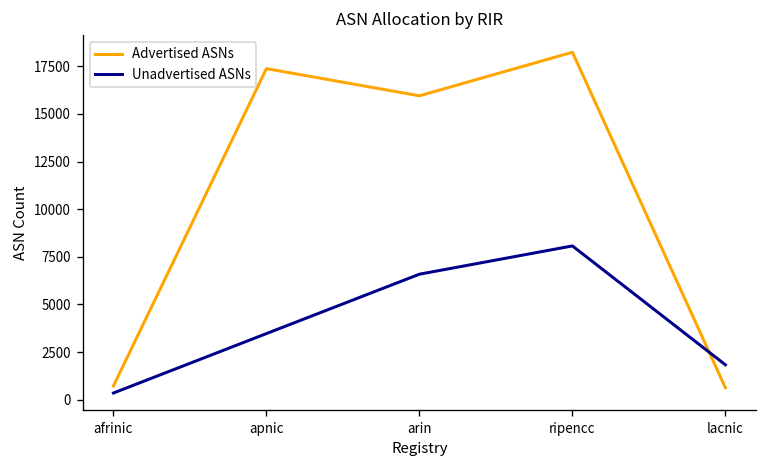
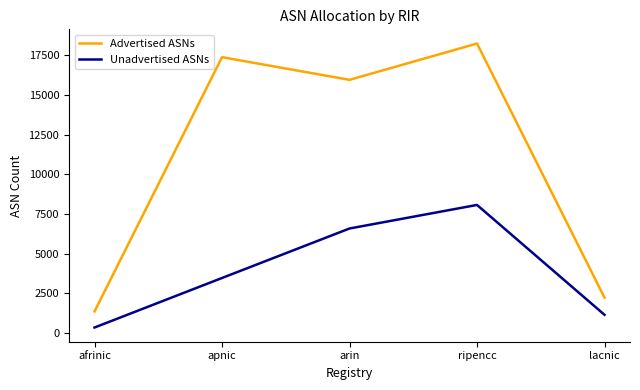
Advertised ASNs, afrinic: 700 -> 1400
Advertised ASNs, lacnic: 600 -> 2200
Unadvertised ASNs, lacnic: 1800 -> 1100
